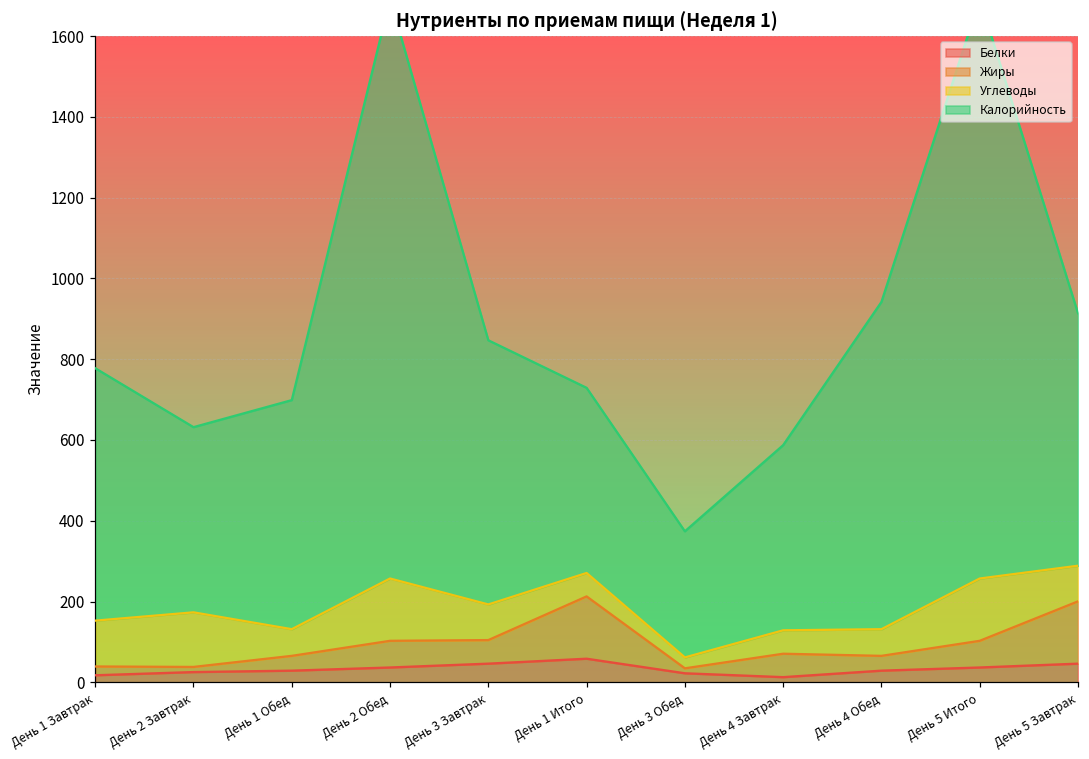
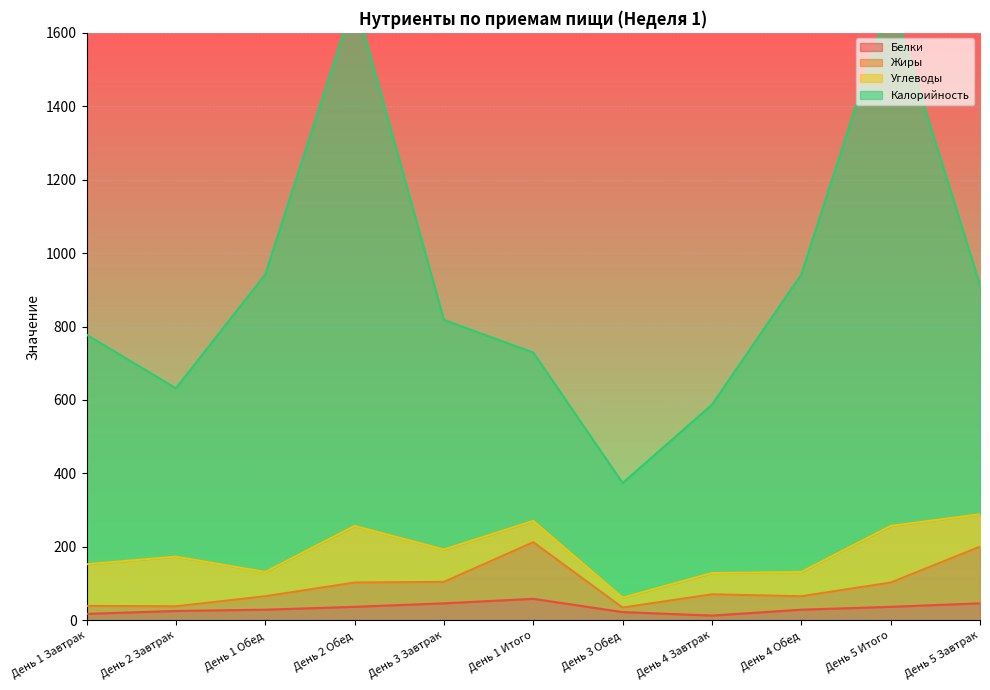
Калорийность, День 1 Обед: 570 -> 810
Калорийность, День 3 Завтрак: 650 -> 630
